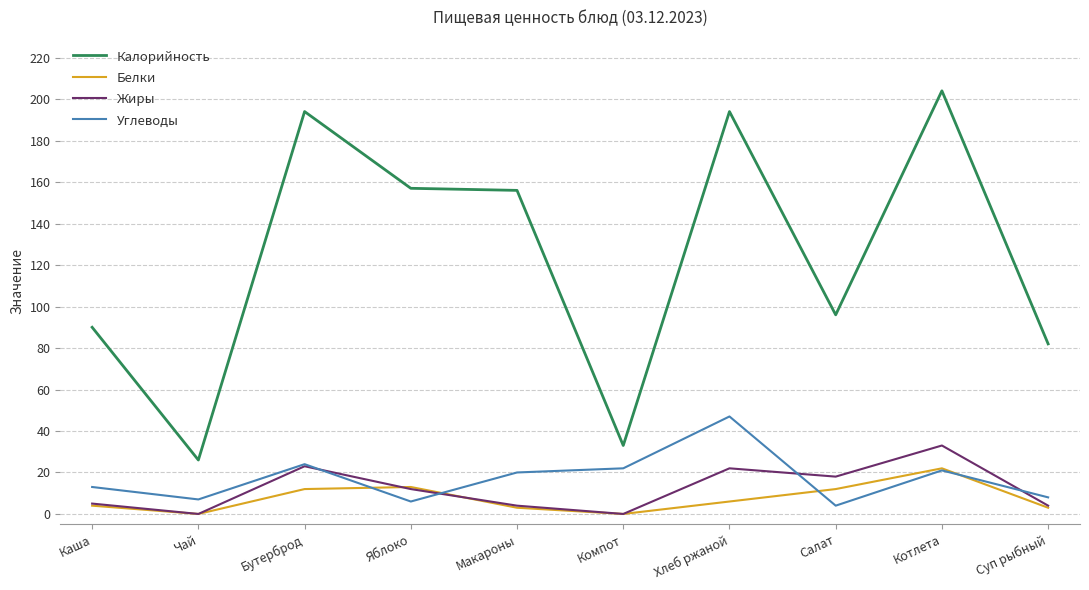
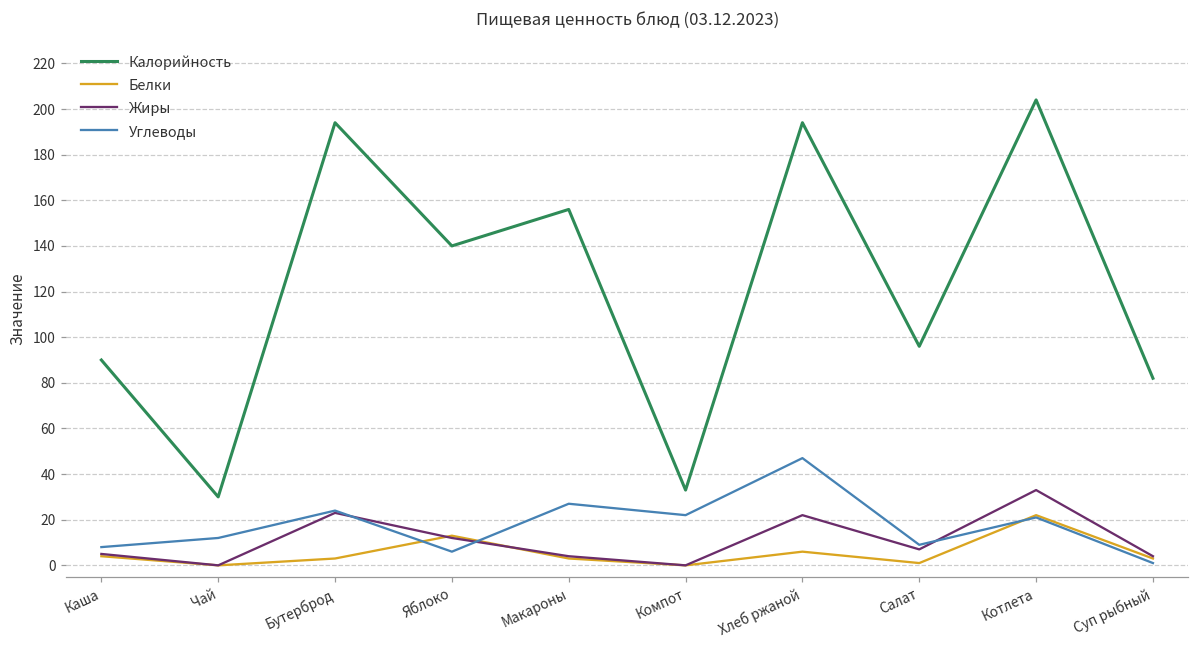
Углеводы, Каша: 13 -> 8
Калорийность, Чай: 26 -> 30
Углеводы, Чай: 7 -> 12
Белки, Бутерброд: 12 -> 3
Калорийность, Яблоко: 157 -> 140
Углеводы, Макароны: 20 -> 27
Белки, Салат: 12 -> 1
Жиры, Салат: 18 -> 7
Углеводы, Салат: 4 -> 9
Углеводы, Суп рыбный: 8 -> 1
